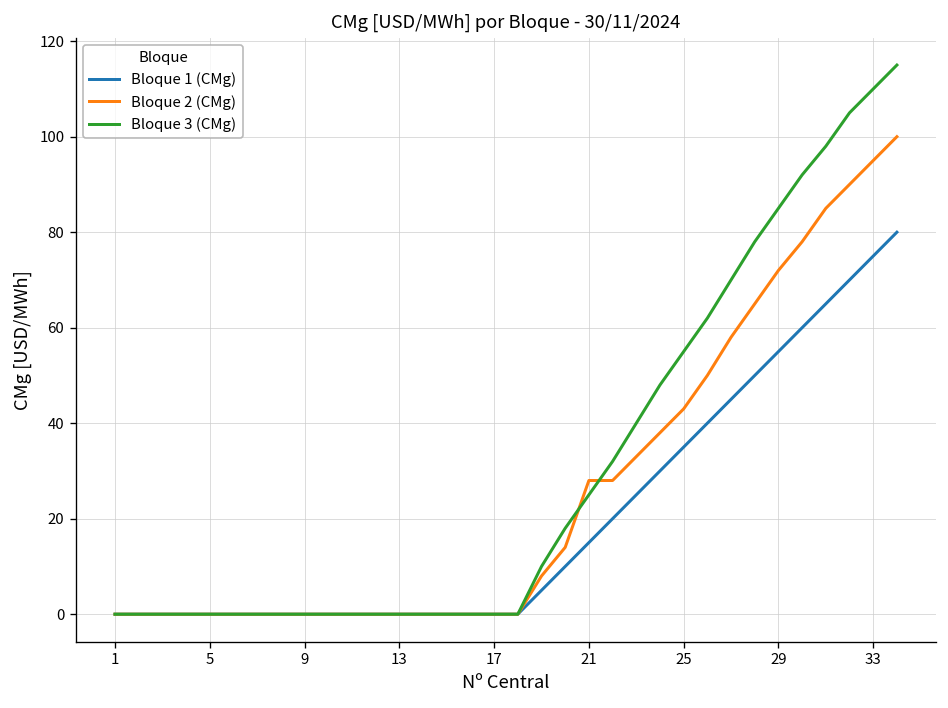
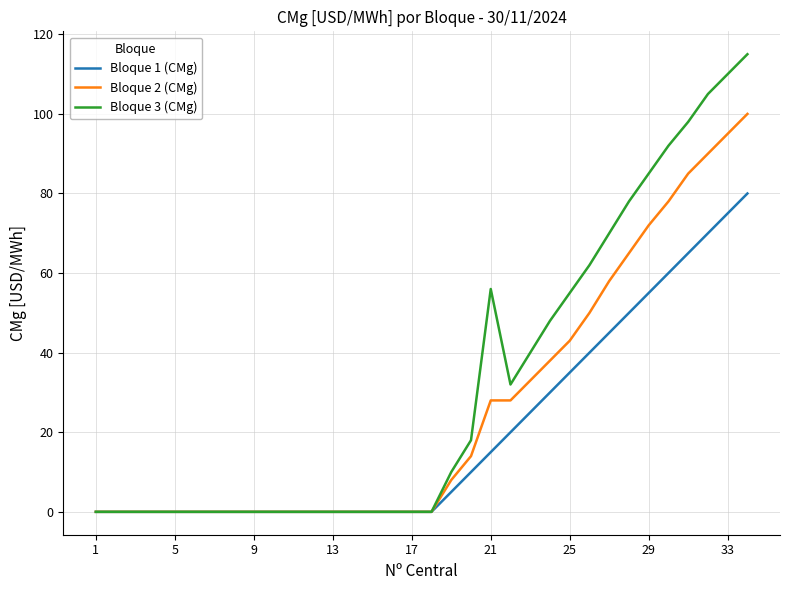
Bloque 3 (CMg), 21: 25 -> 56
